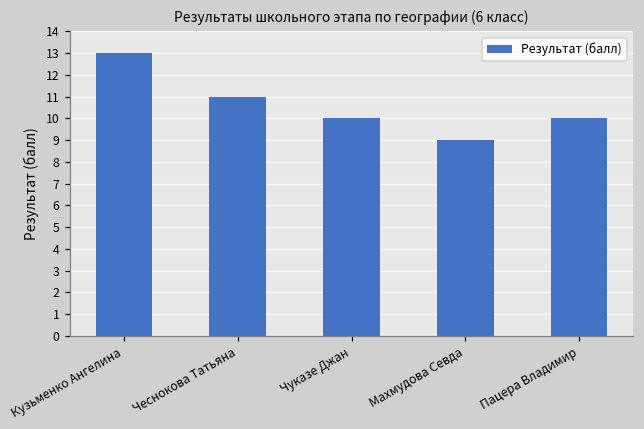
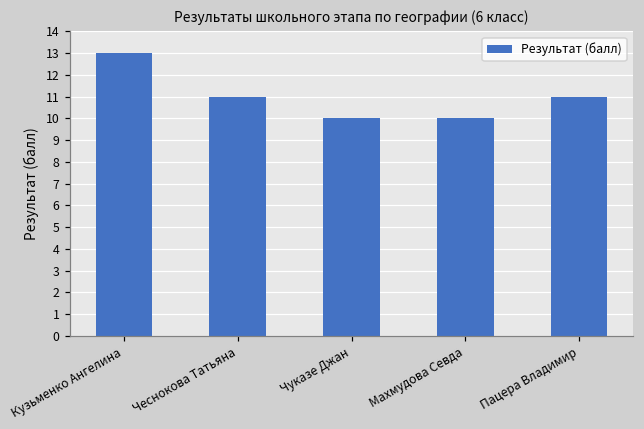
Махмудова Севда: 9 -> 10
Пацера Владимир: 10 -> 11
